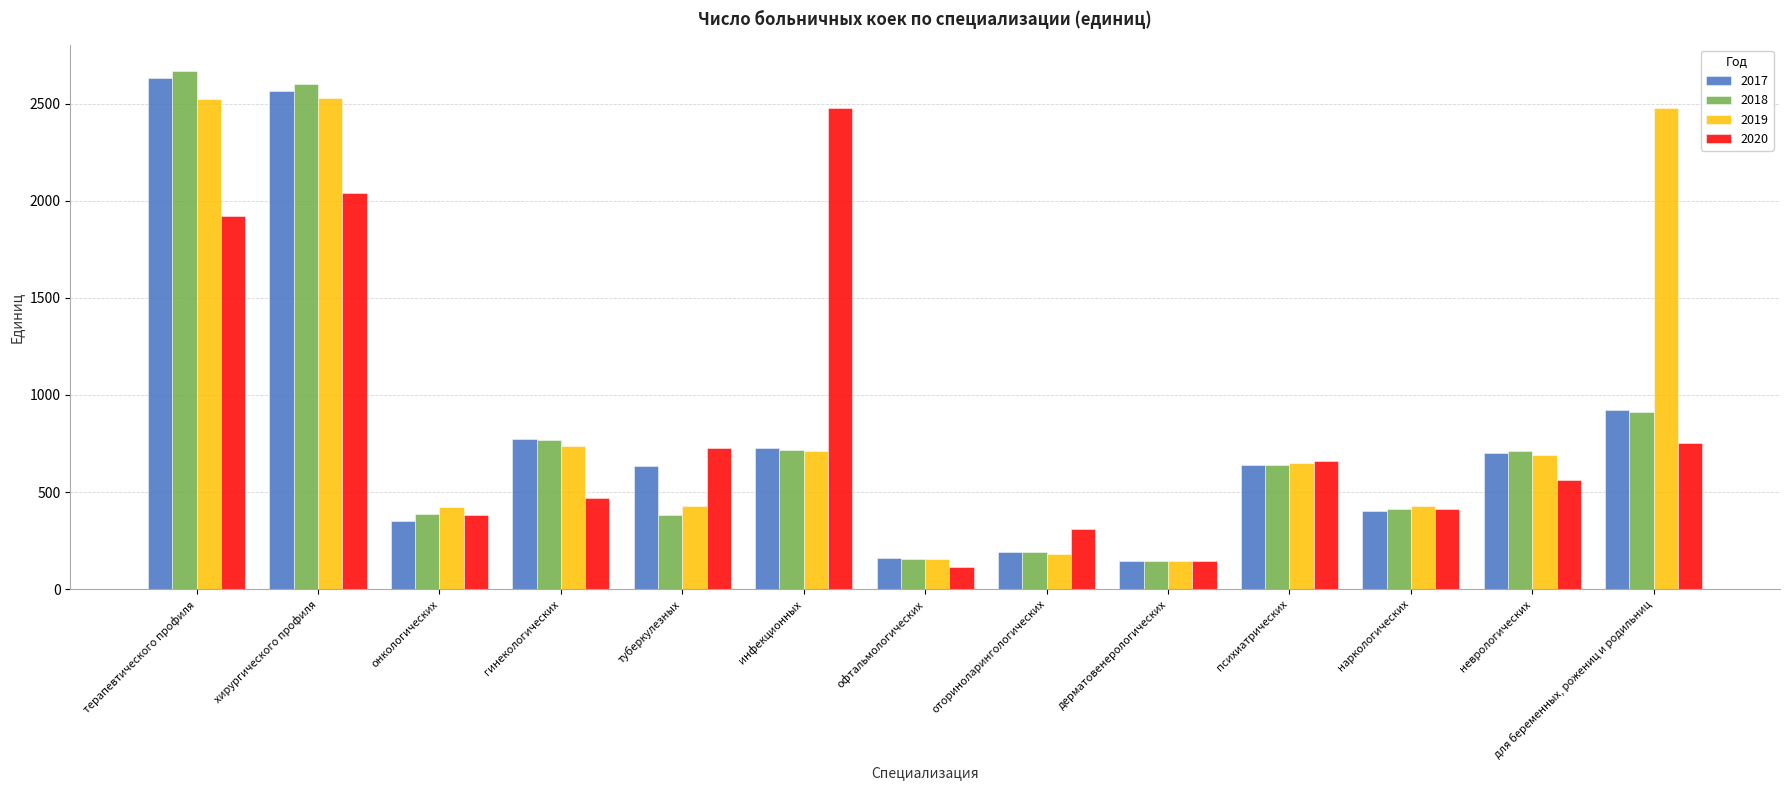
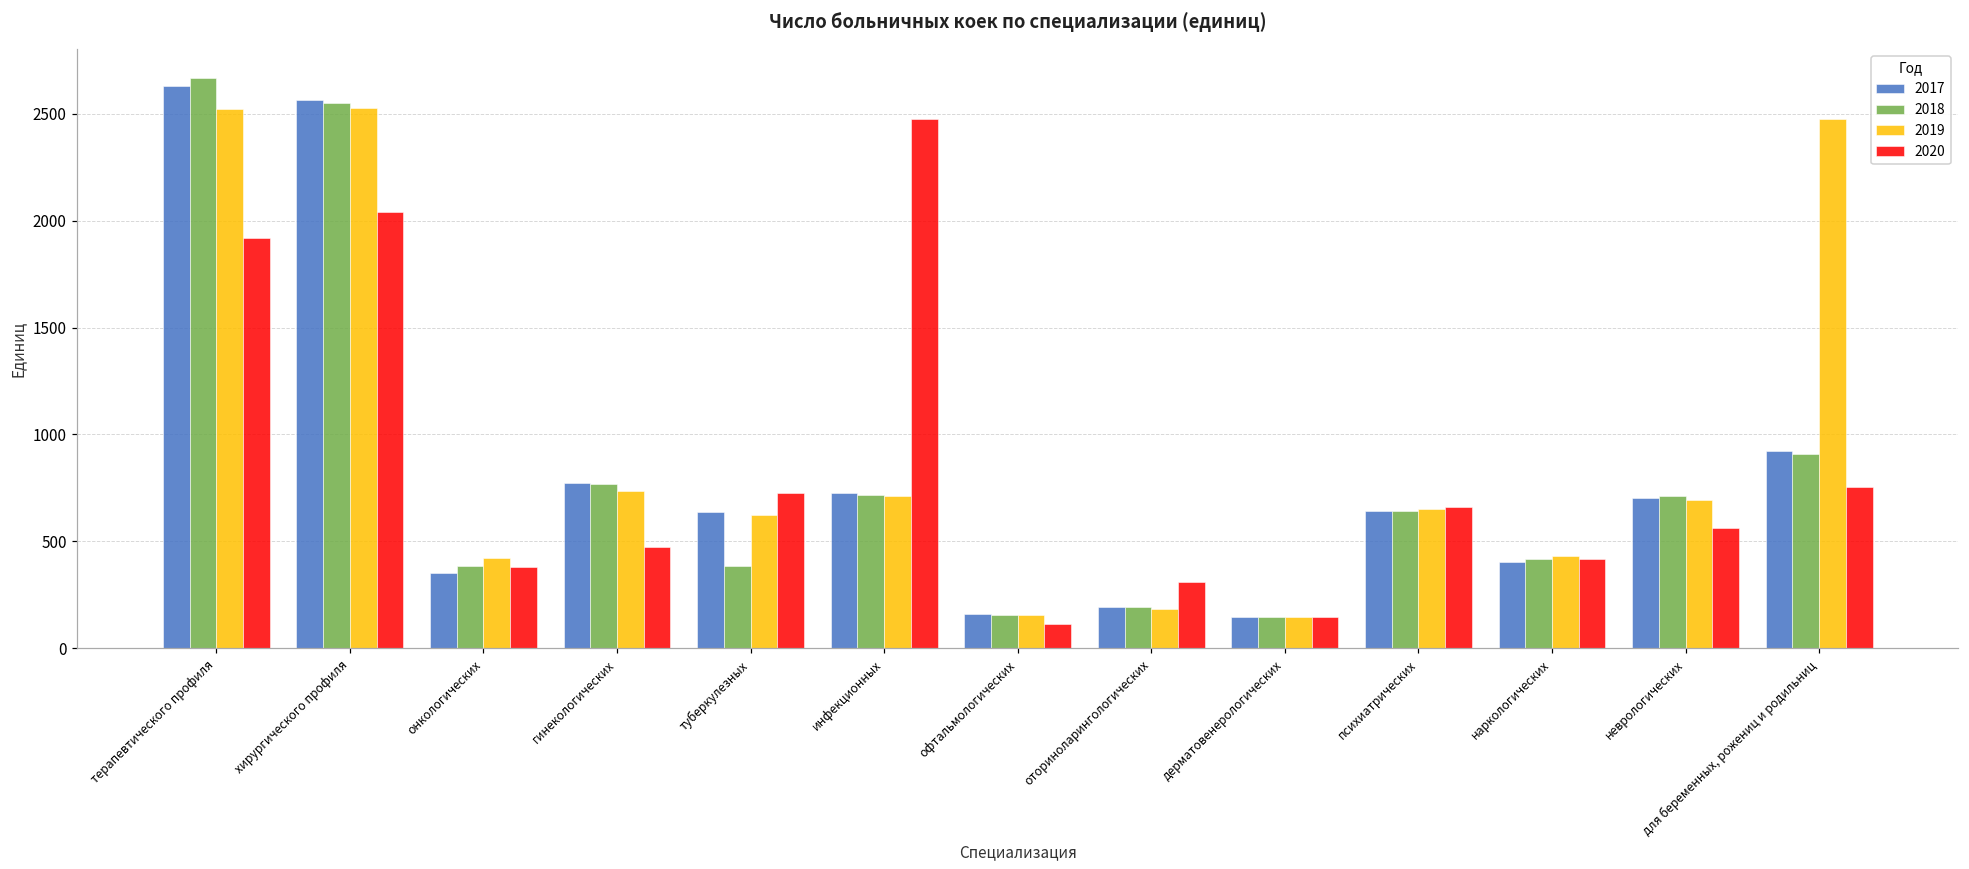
2018, хирургического профиля: 2600 -> 2550
2019, туберкулезных: 430 -> 620
